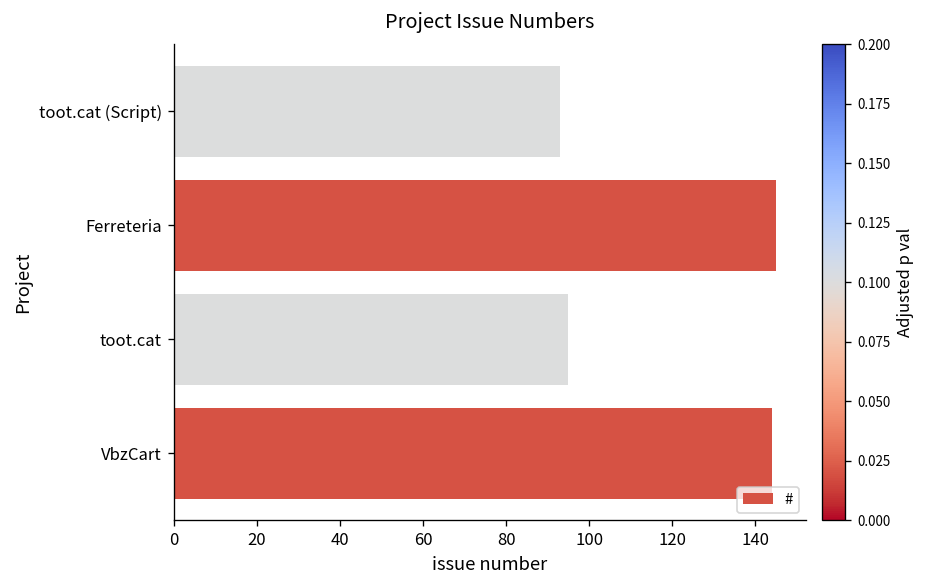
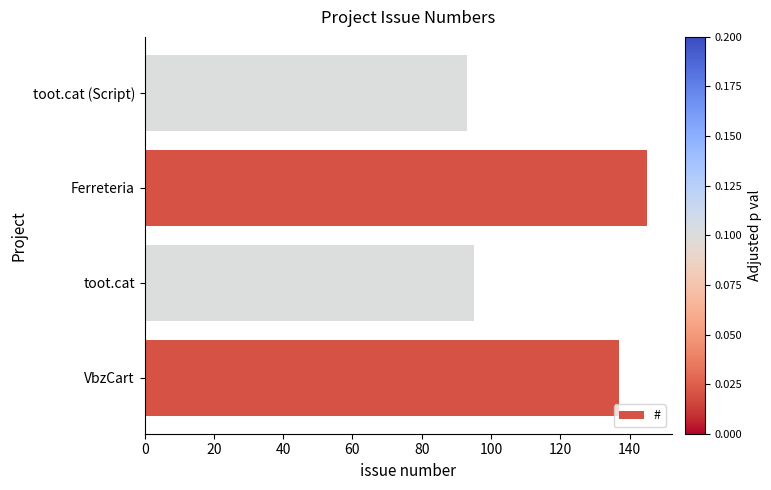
VbzCart: 144 -> 137
